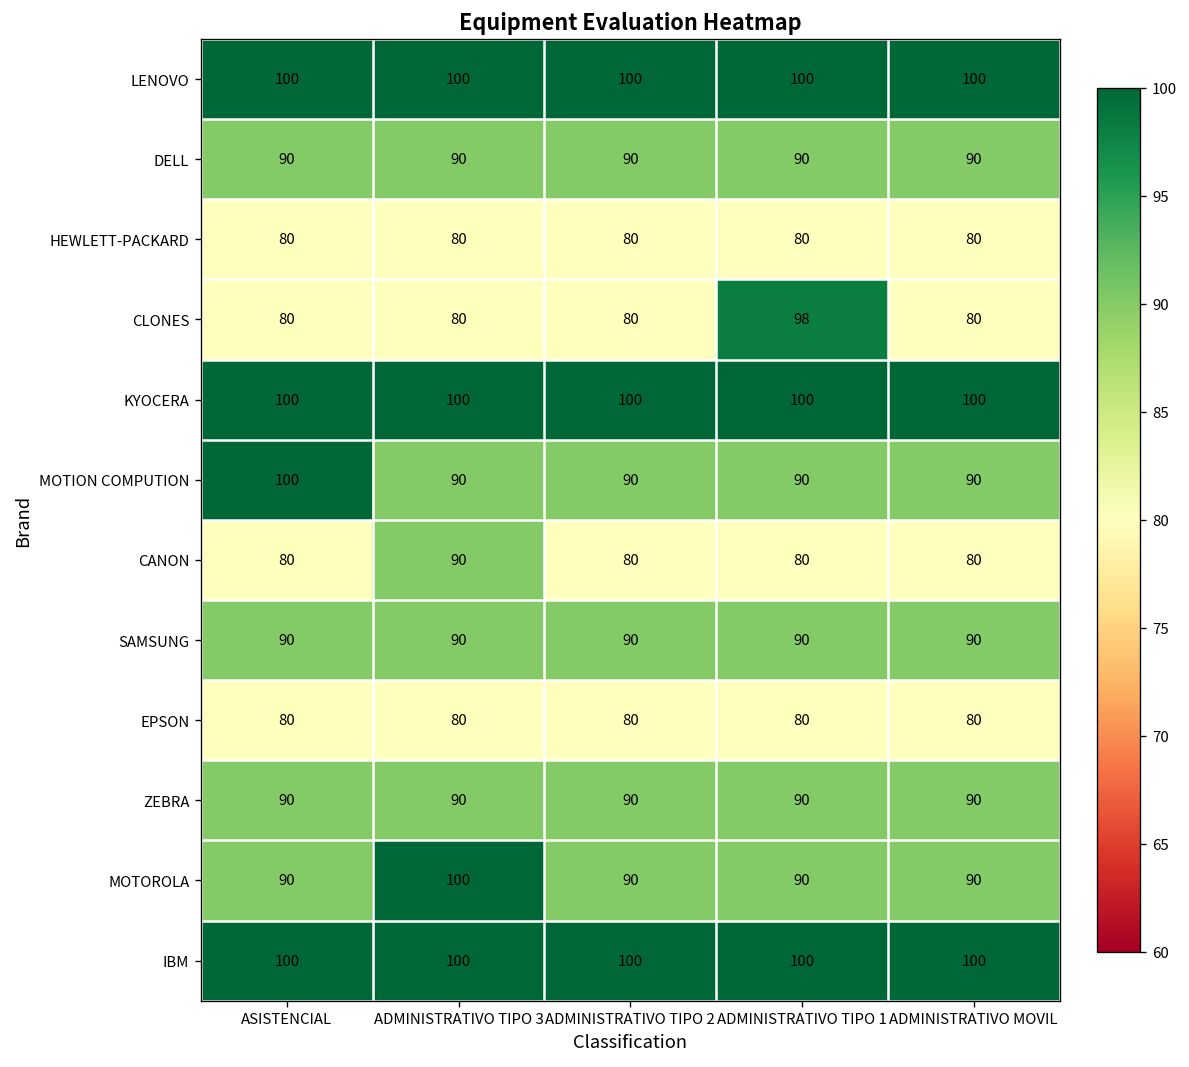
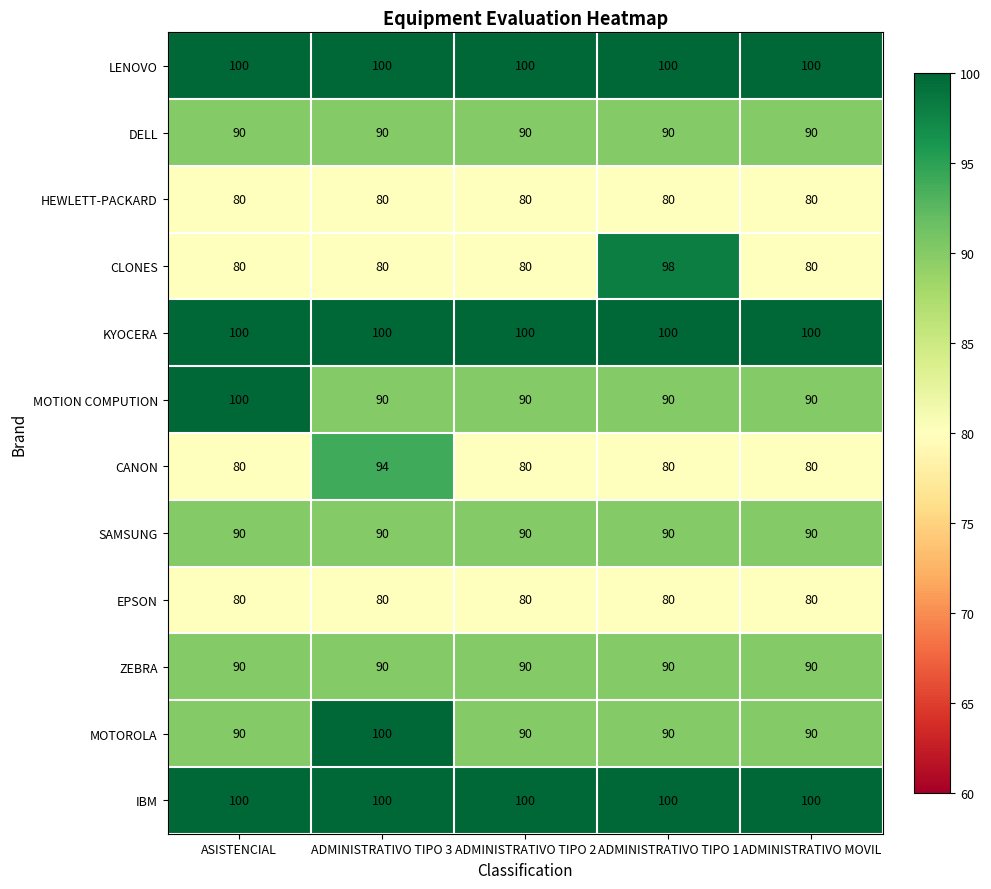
CANON, ADMINISTRATIVO TIPO 3: 90 -> 94
